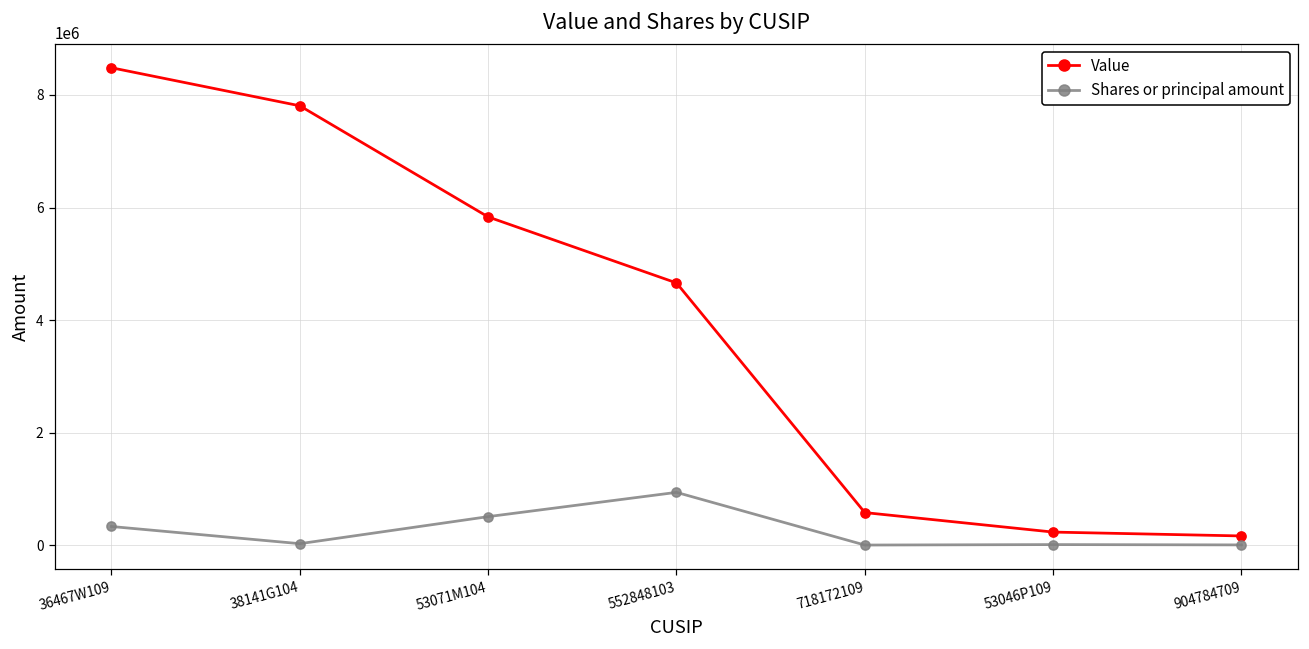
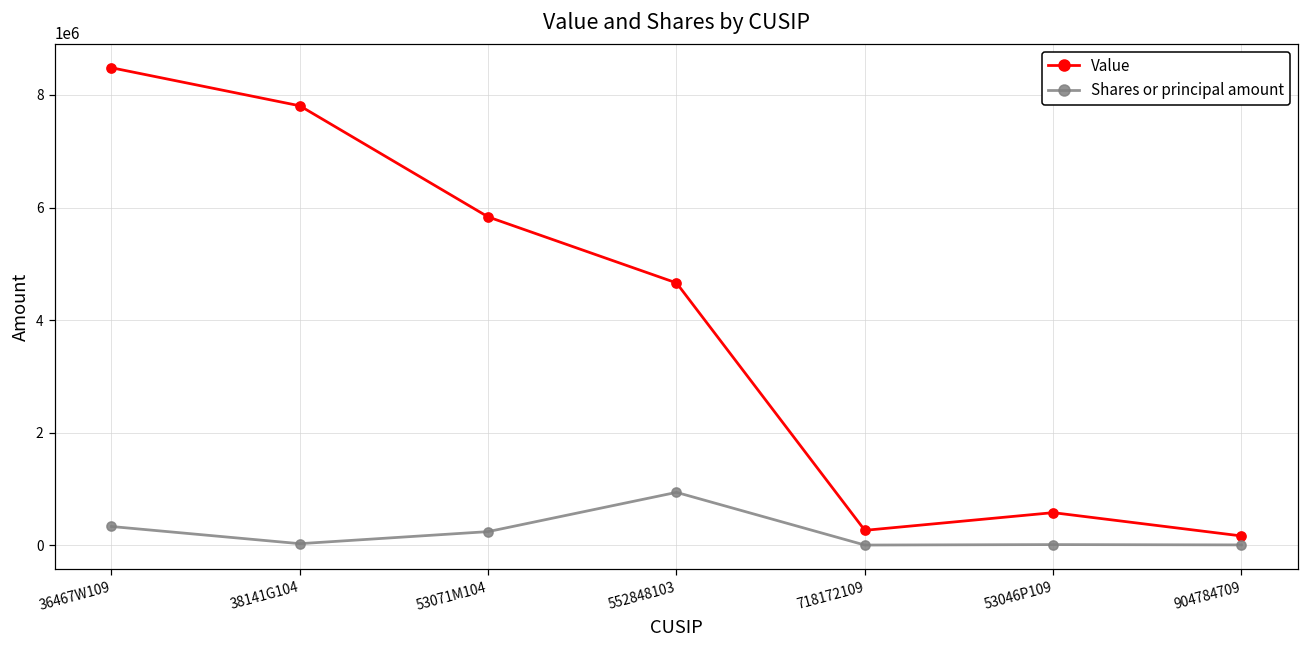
Shares or principal amount, 53071M104: 500000 -> 200000
Value, 718172109: 600000 -> 300000
Value, 53046P109: 200000 -> 600000
